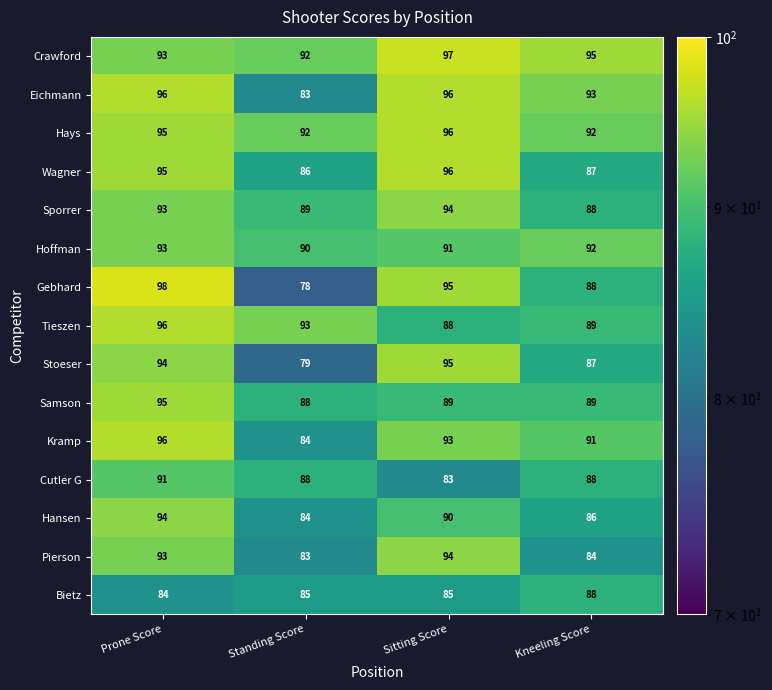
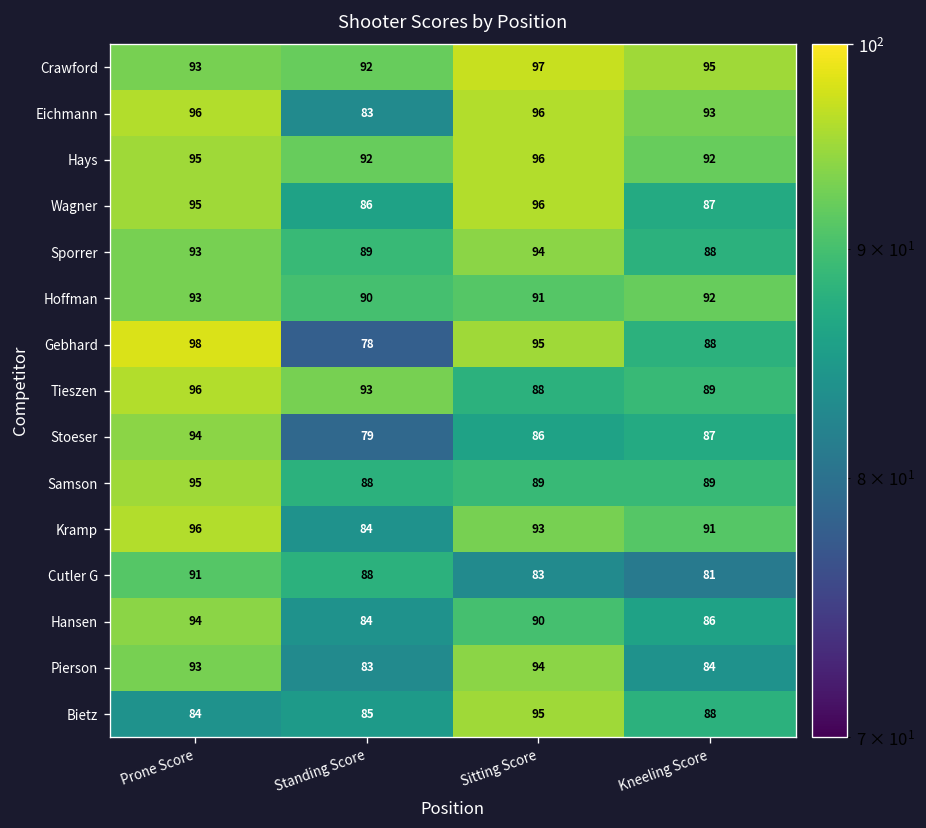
Stoeser, Sitting Score: 95 -> 86
Cutler G, Kneeling Score: 88 -> 81
Bietz, Sitting Score: 85 -> 95
